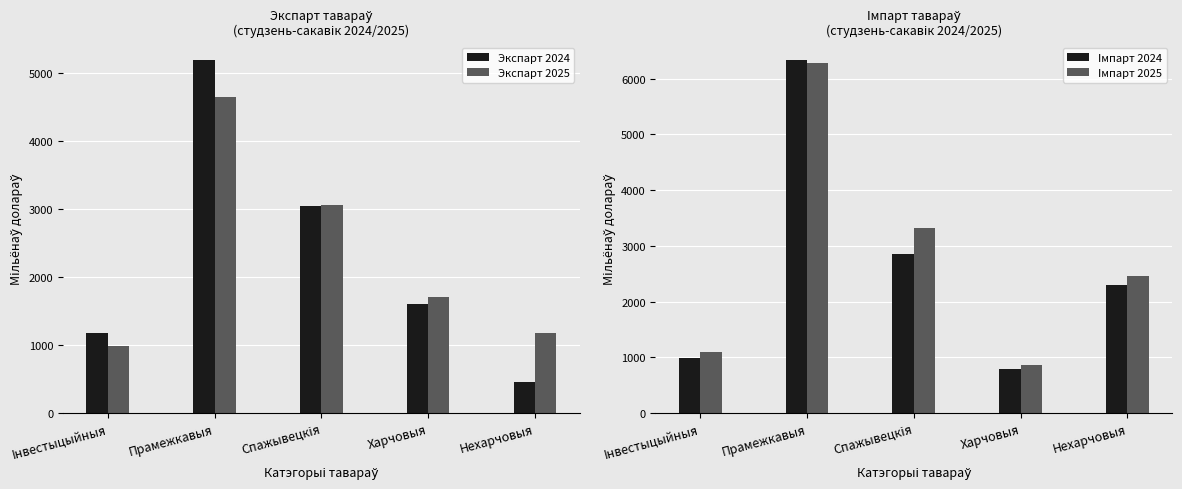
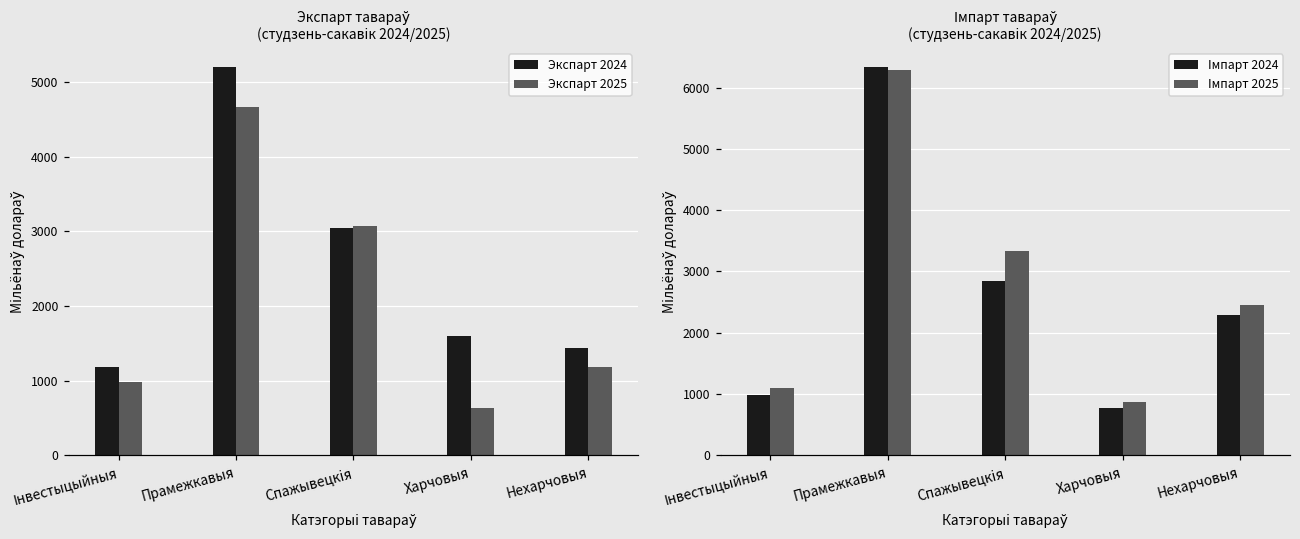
Экспарт тавараў (студзень-сакавік 2024/2025), Экспарт 2025, Харчовыя: 1700 -> 600
Экспарт тавараў (студзень-сакавік 2024/2025), Экспарт 2024, Нехарчовыя: 500 -> 1400
